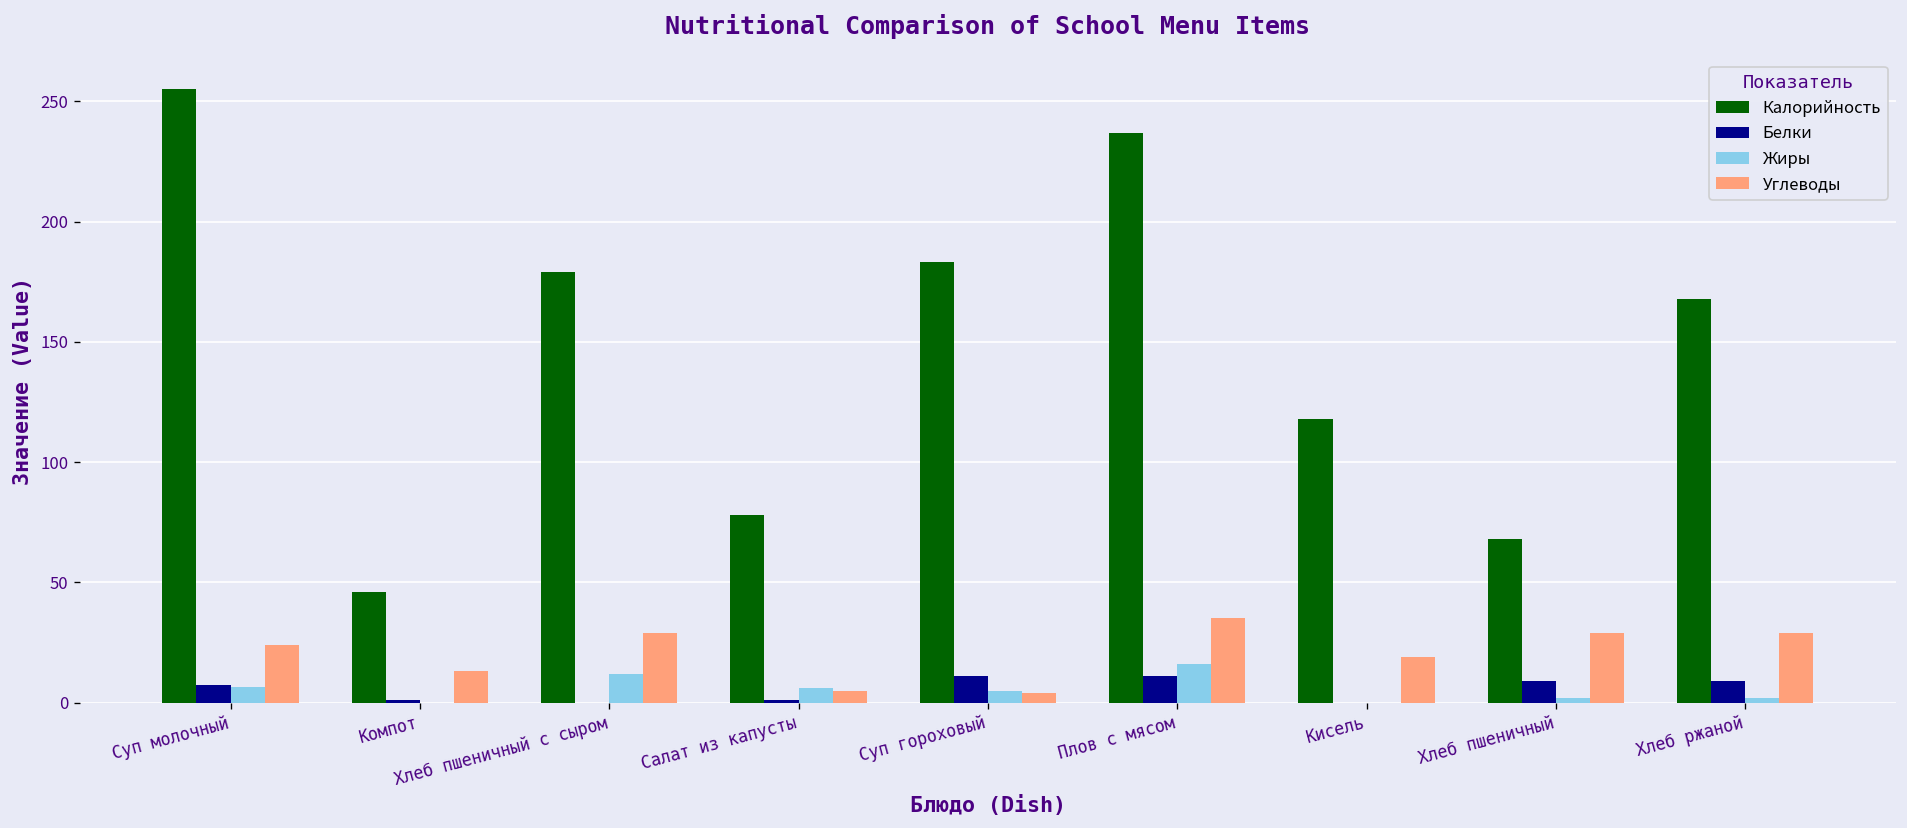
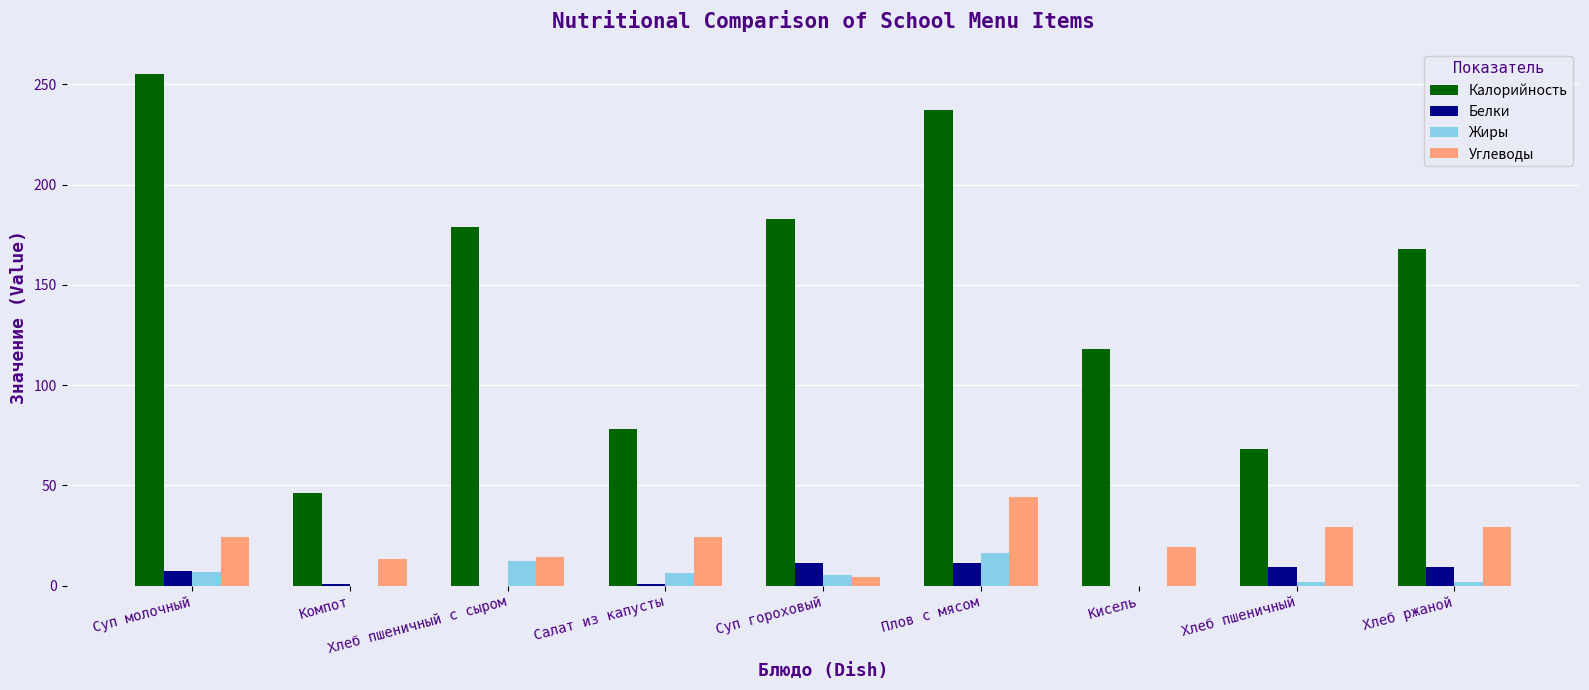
Углеводы, Хлеб пшеничный с сыром: 29 -> 14
Углеводы, Салат из капусты: 5 -> 24
Углеводы, Плов с мясом: 35 -> 44
